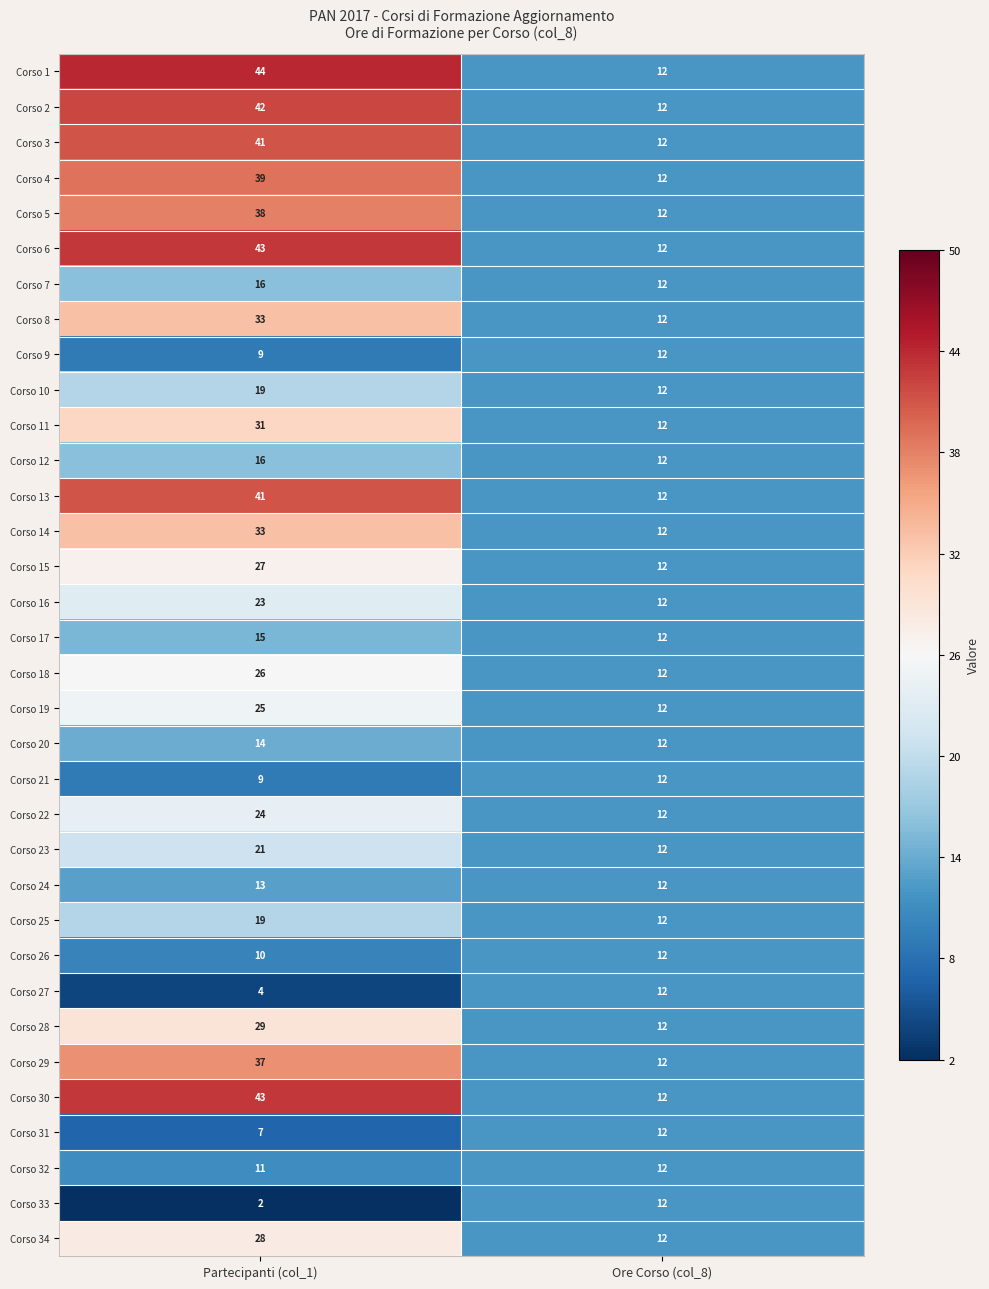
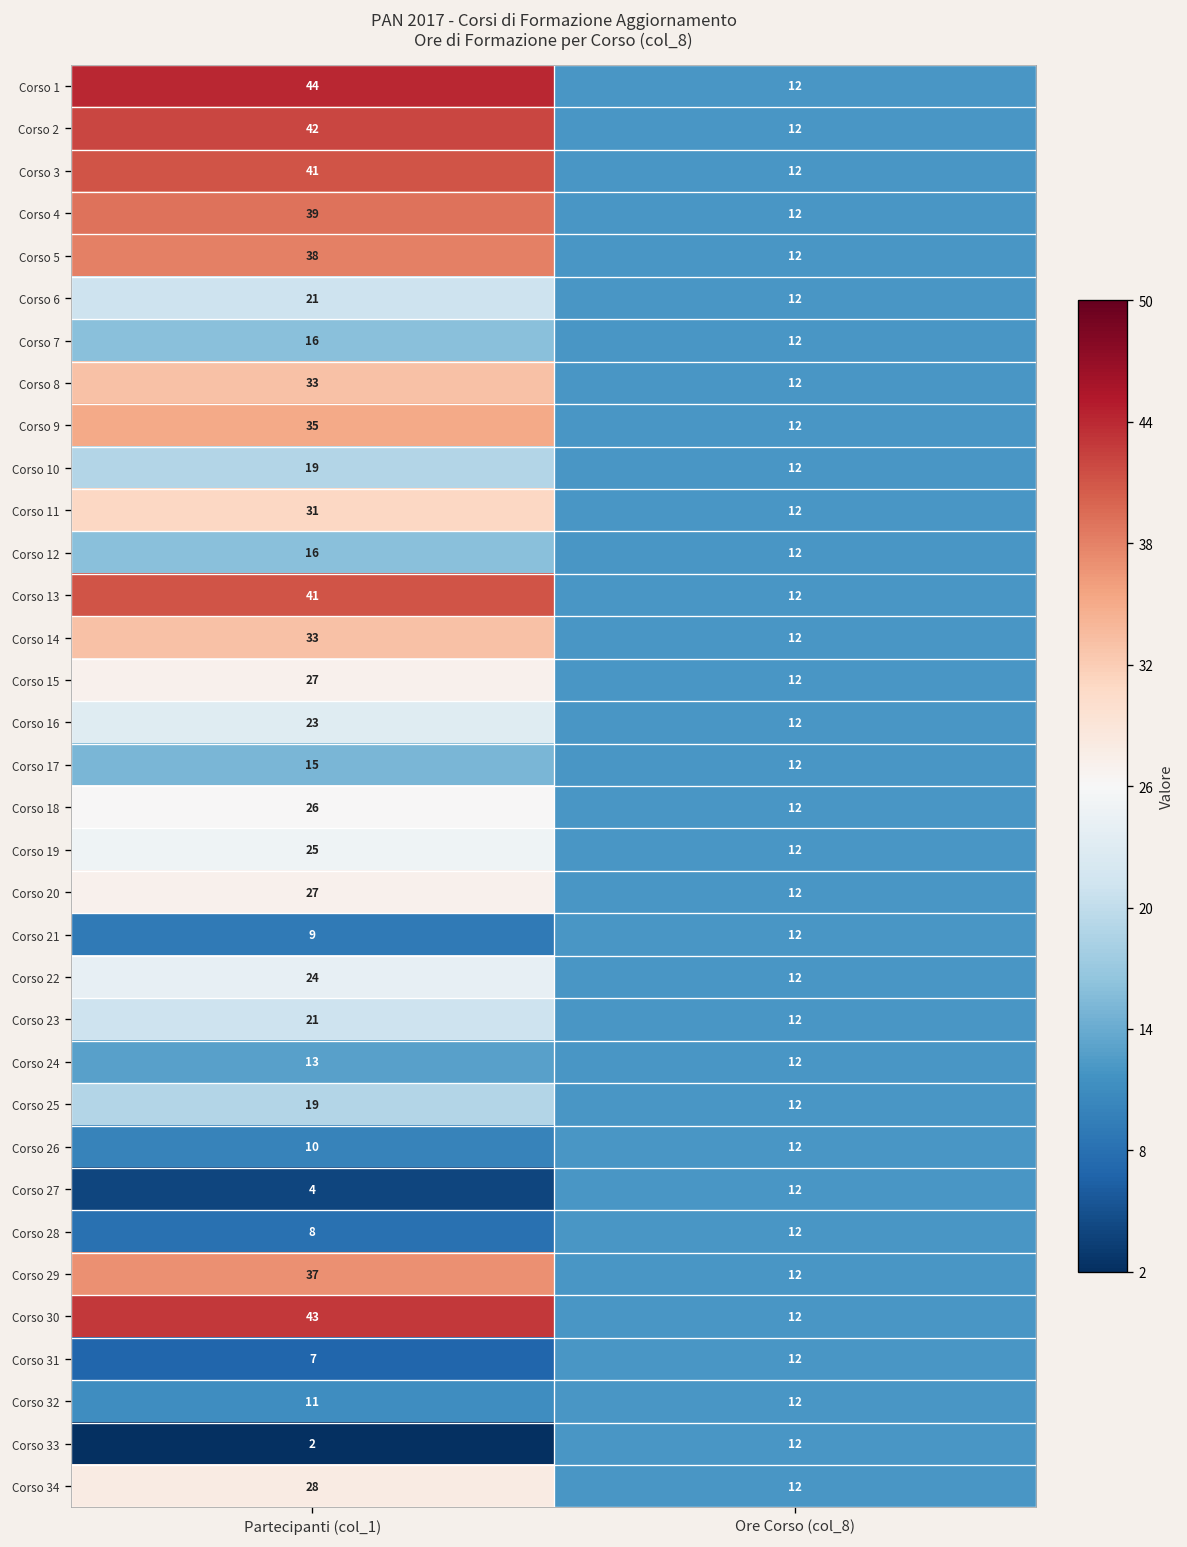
Corso 6, Partecipanti (col_1): 43 -> 21
Corso 9, Partecipanti (col_1): 9 -> 35
Corso 20, Partecipanti (col_1): 14 -> 27
Corso 28, Partecipanti (col_1): 29 -> 8
